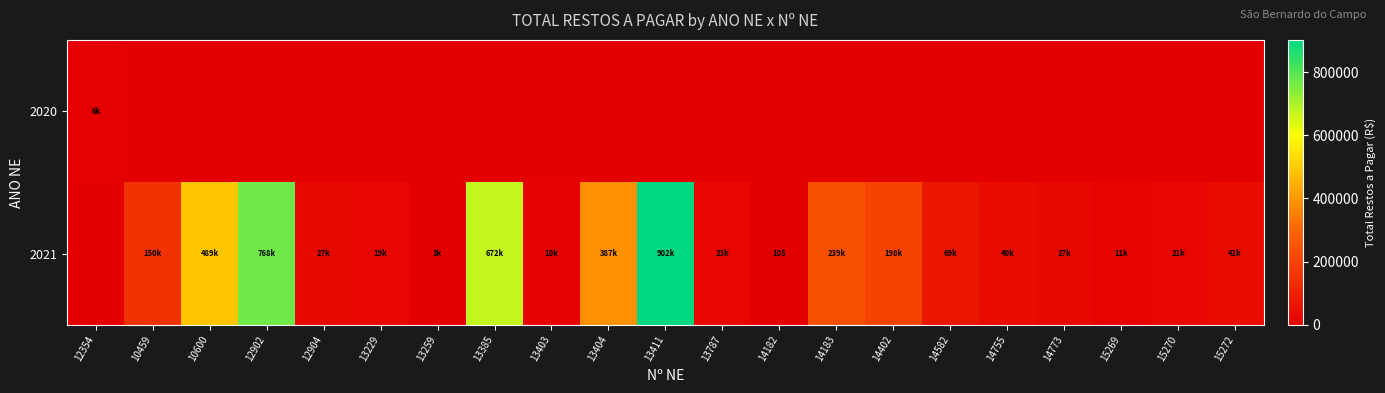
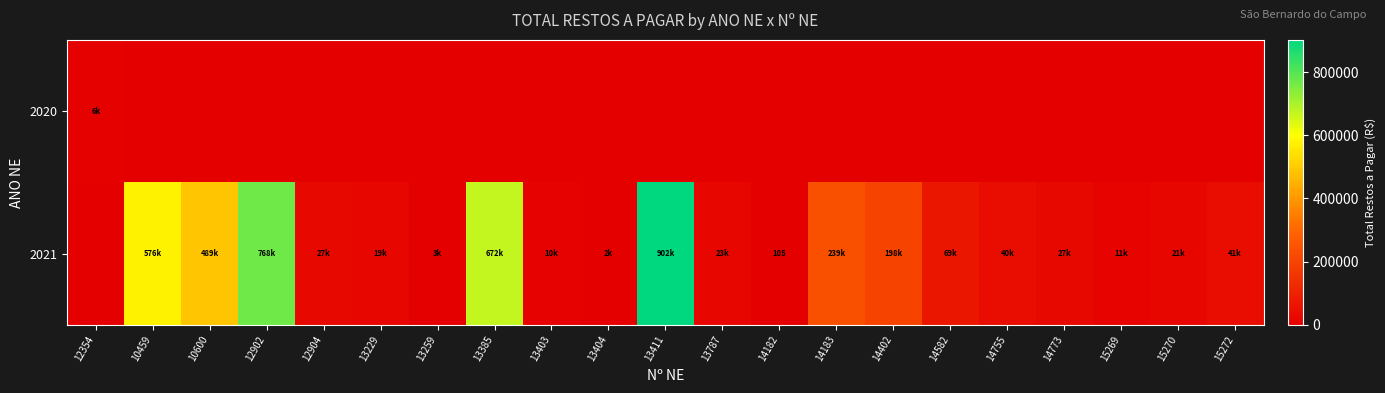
2021, 10459: 150k -> 576k
2021, 13404: 387k -> 2k
